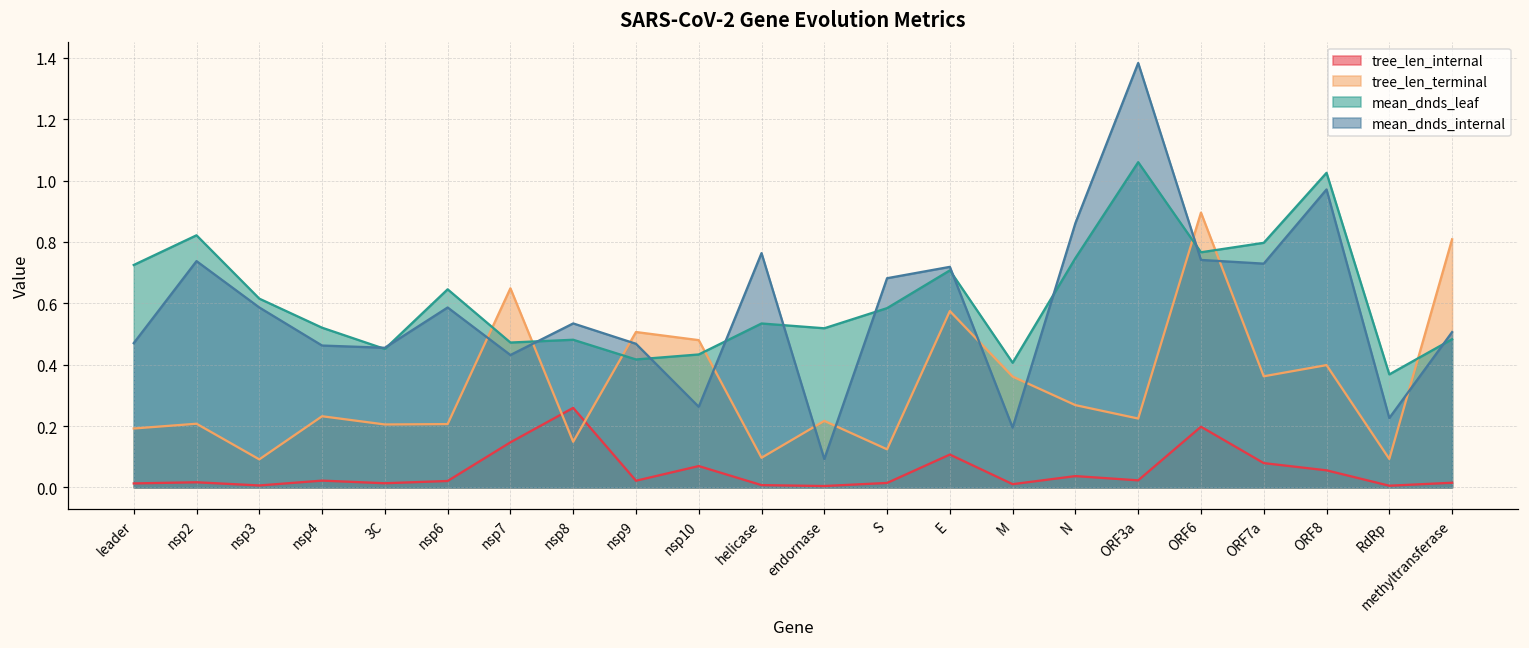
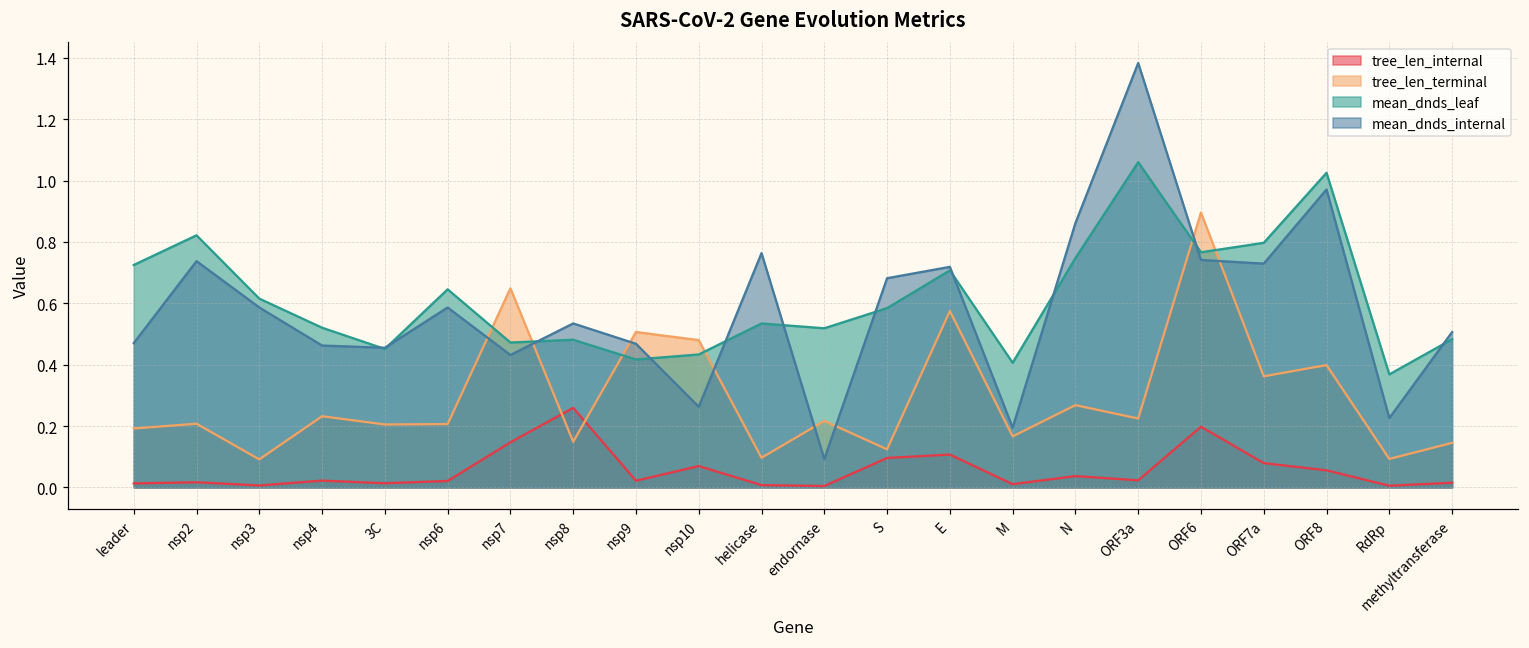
tree_len_internal, S: 0.01 -> 0.10
tree_len_terminal, M: 0.36 -> 0.17
tree_len_terminal, methyltransferase: 0.81 -> 0.15
